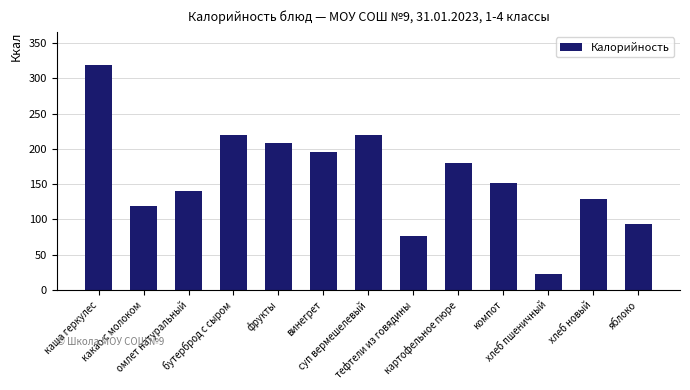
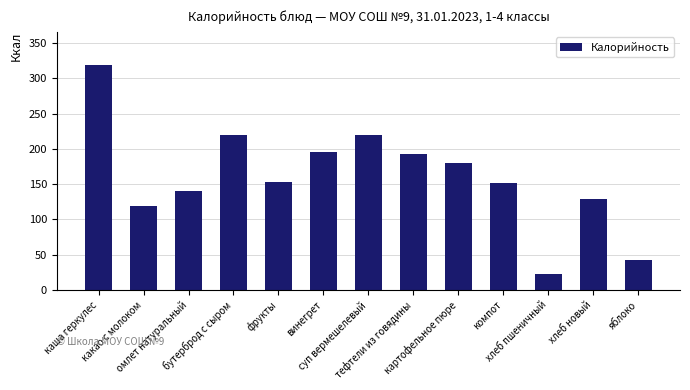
фрукты: 210 -> 150
тефтели из говядины: 80 -> 190
яблоко: 90 -> 40
